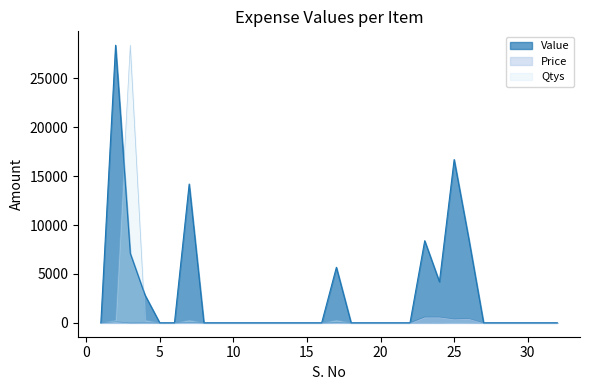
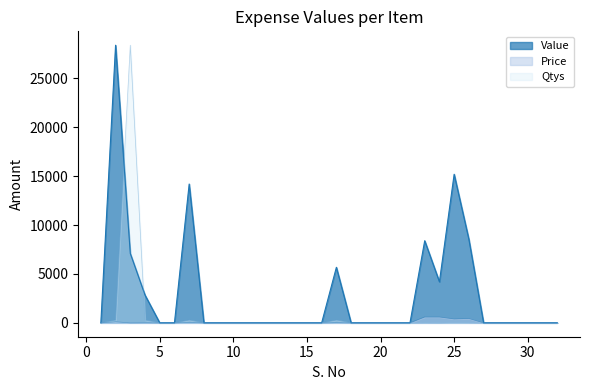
Value, 25: 17000 -> 15000
